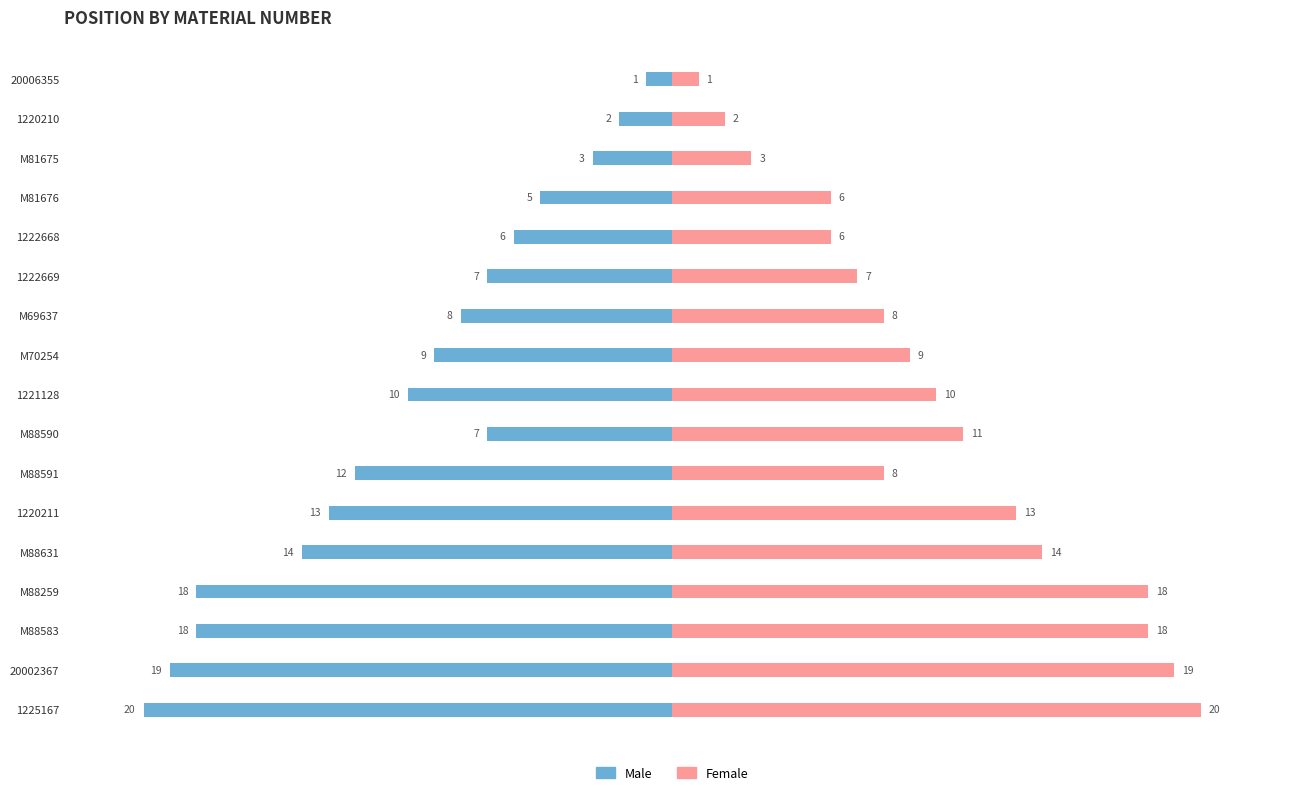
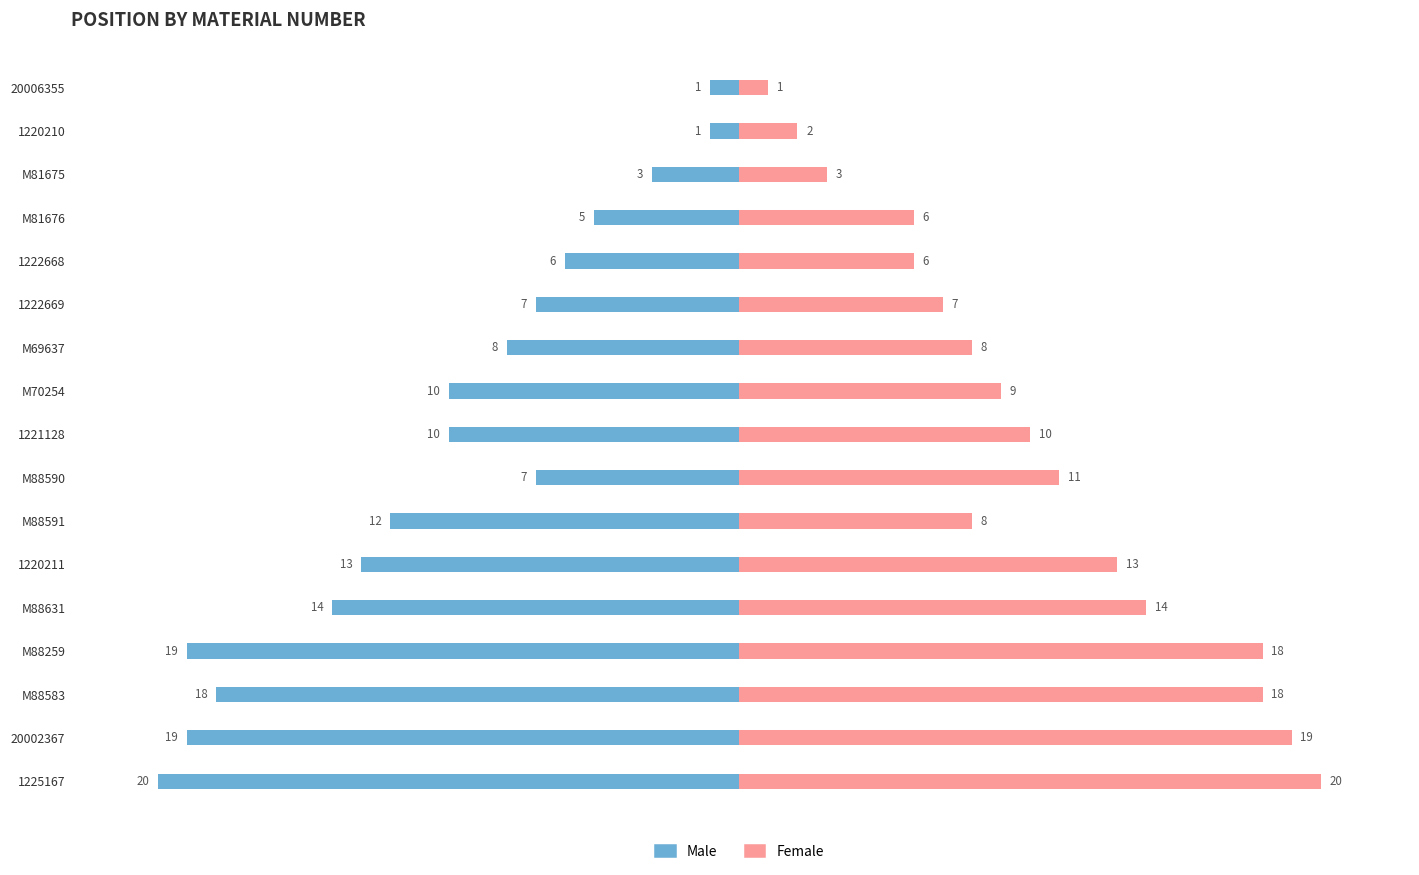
Male, 1220210: 2 -> 1
Male, M70254: 9 -> 10
Male, M88259: 18 -> 19
